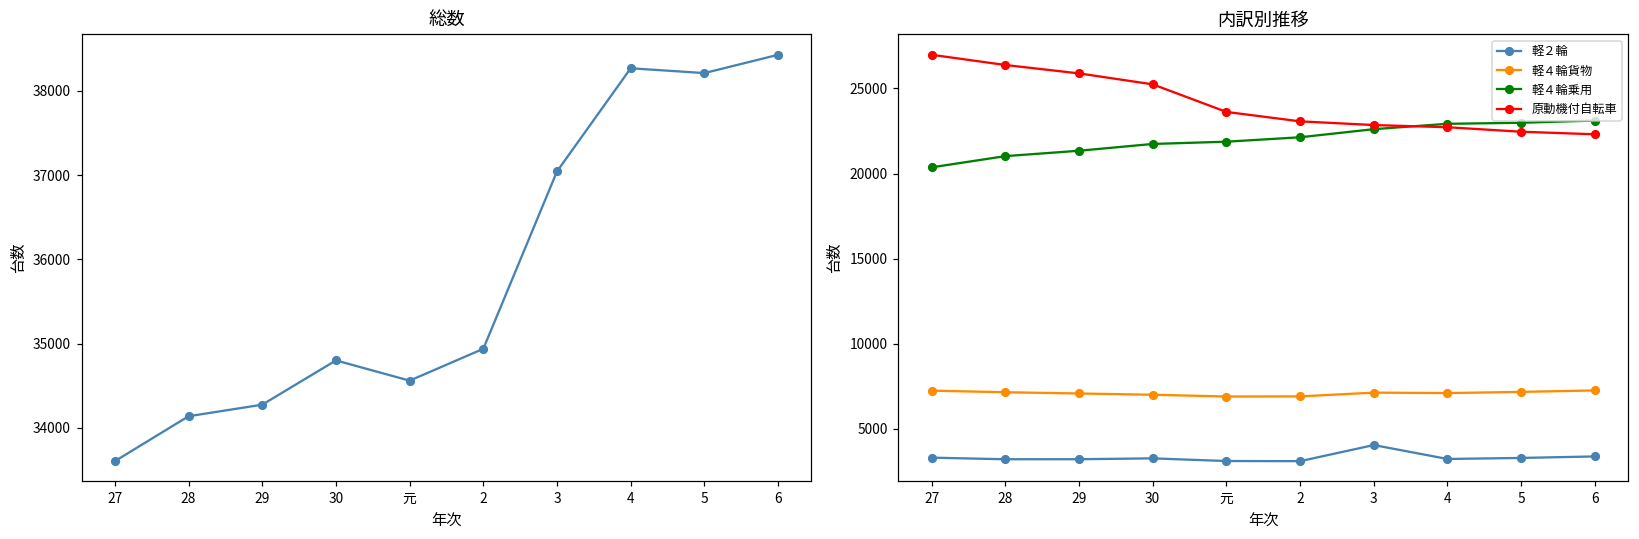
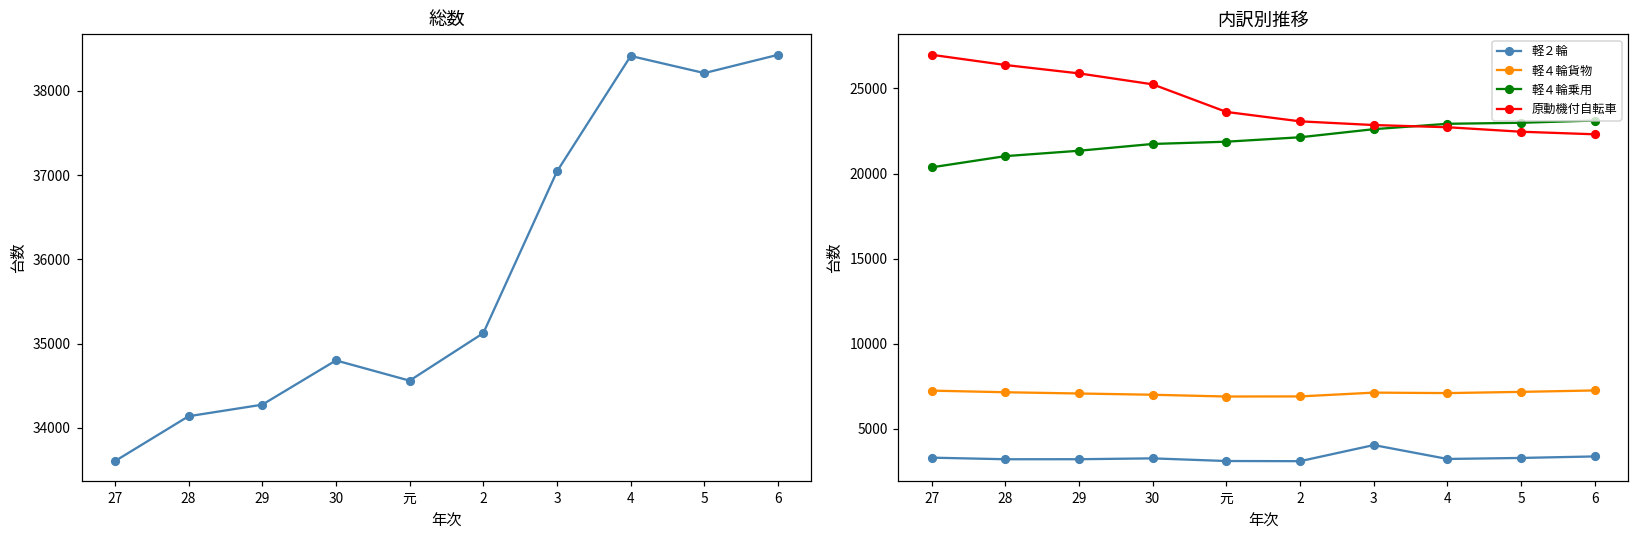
総数, 2: 34900 -> 35100
総数, 4: 38300 -> 38400
